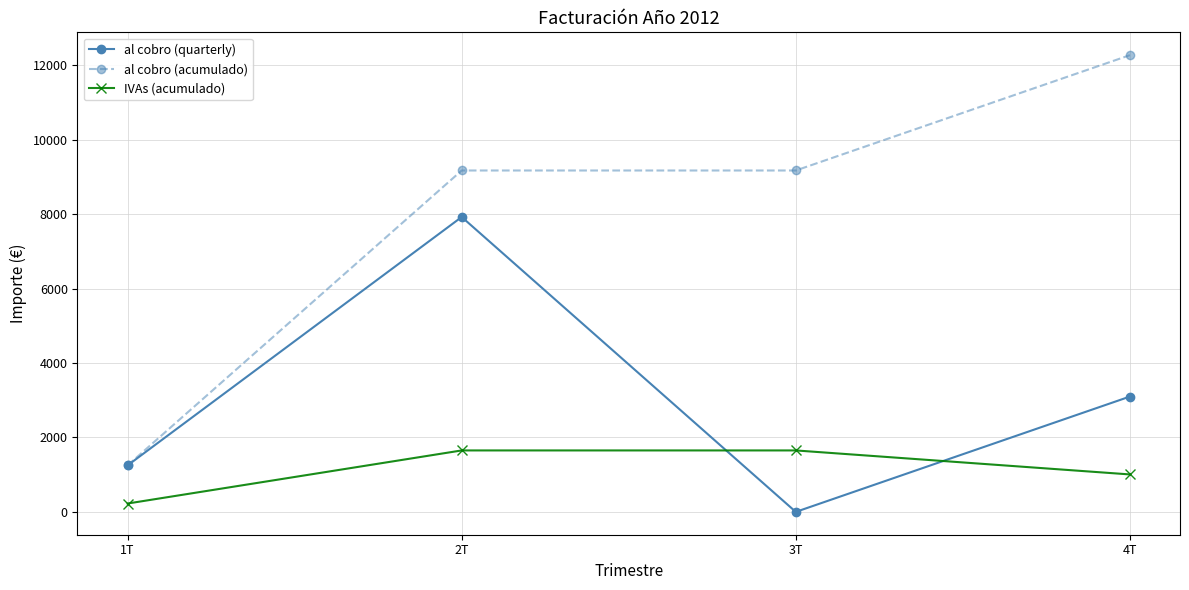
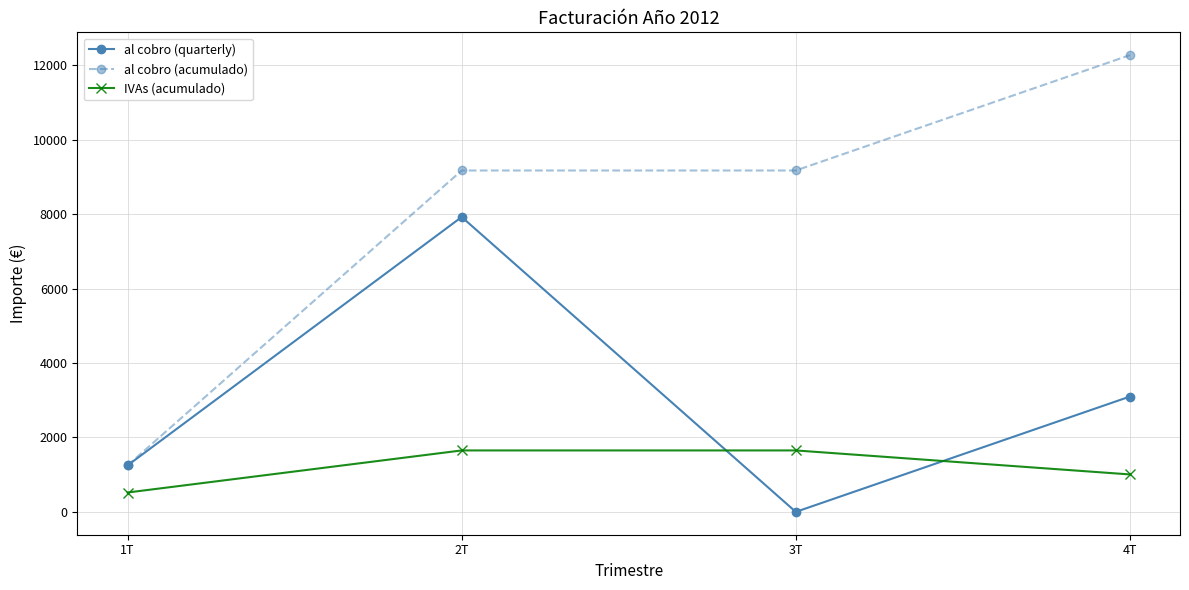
IVAs (acumulado), 1T: 200 -> 500
